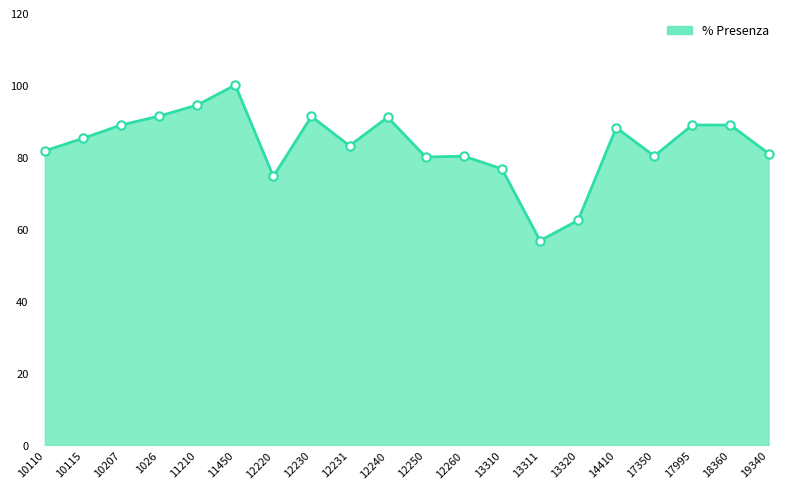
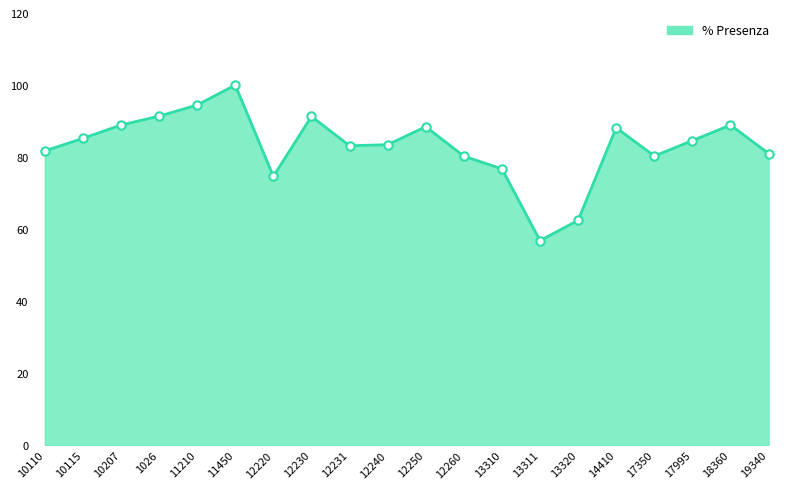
12240: 91 -> 83
12250: 80 -> 88
17995: 89 -> 85
